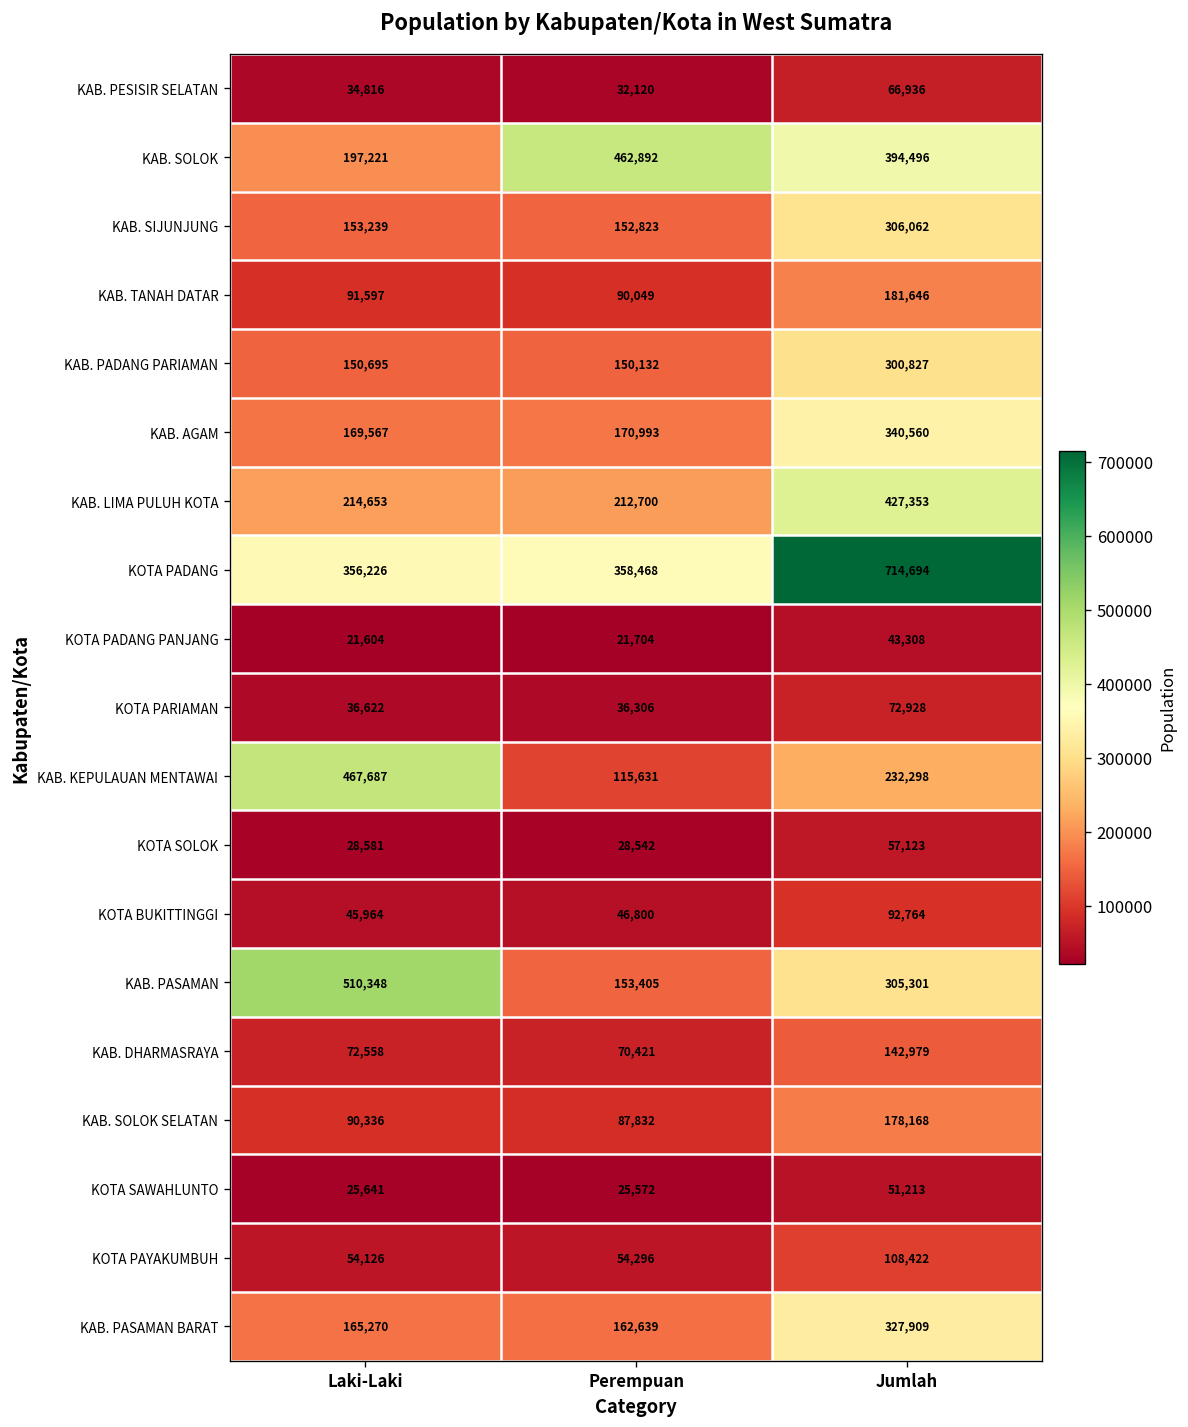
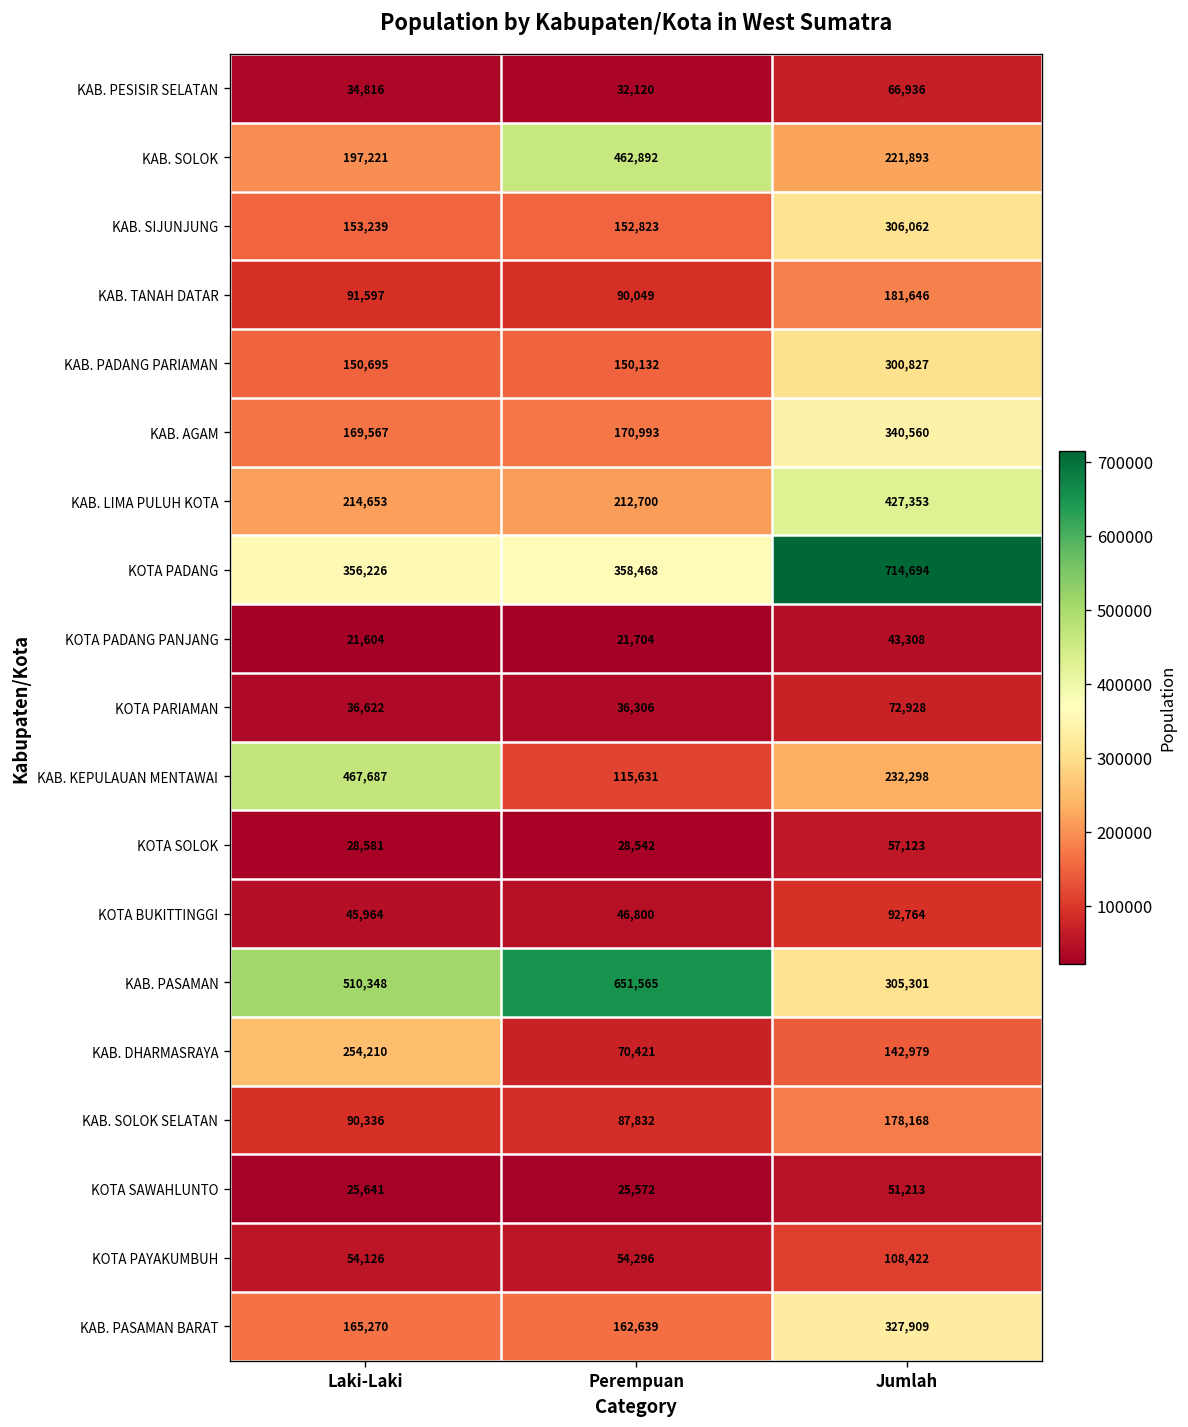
KAB. SOLOK, Jumlah: 394,496 -> 221,893
KAB. PASAMAN, Perempuan: 153,405 -> 651,565
KAB. DHARMASRAYA, Laki-Laki: 72,558 -> 254,210
